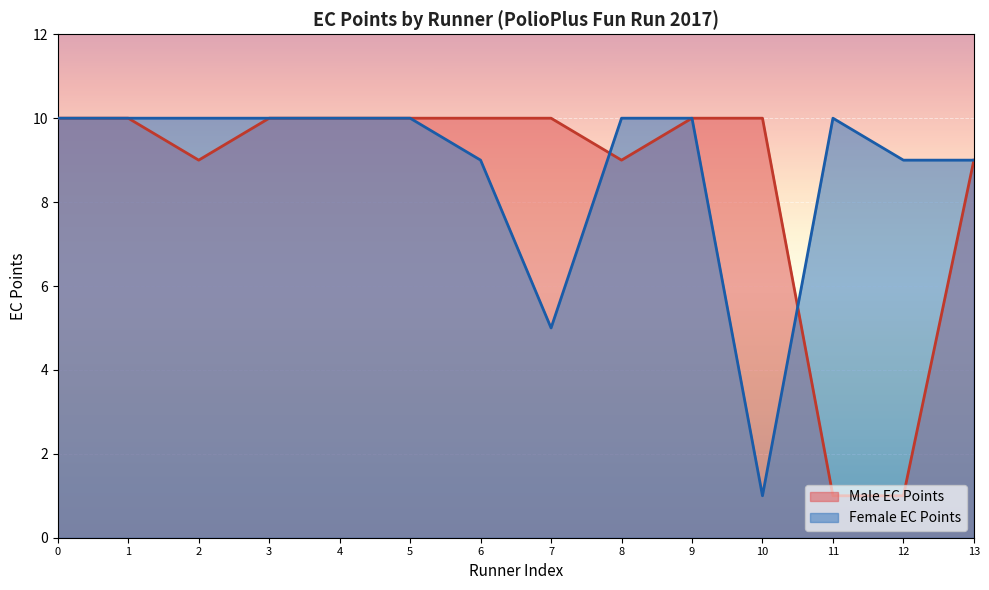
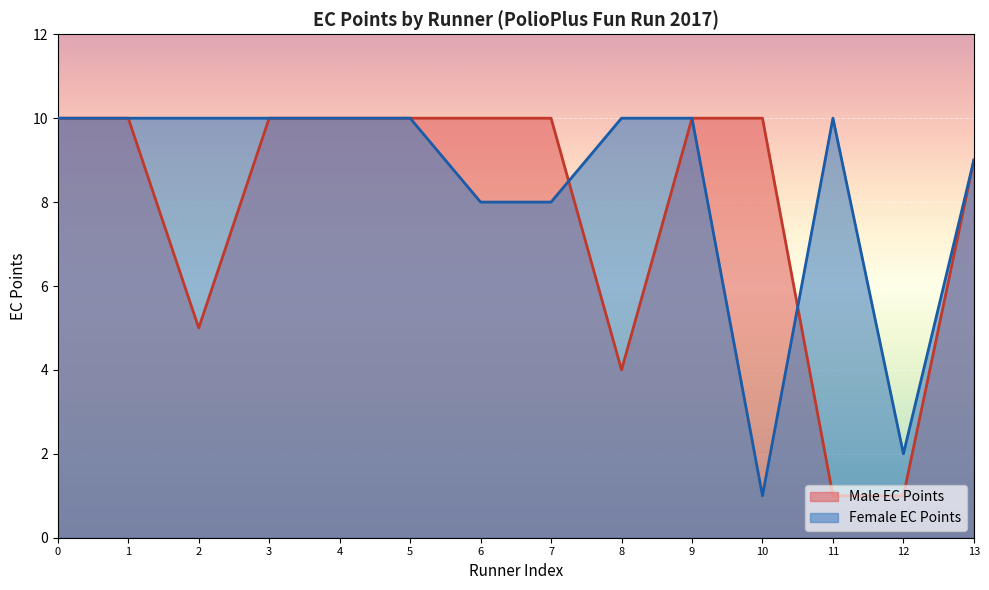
Male EC Points, 2: 9 -> 5
Female EC Points, 6: 9 -> 8
Female EC Points, 7: 5 -> 8
Male EC Points, 8: 9 -> 4
Female EC Points, 12: 9 -> 2
